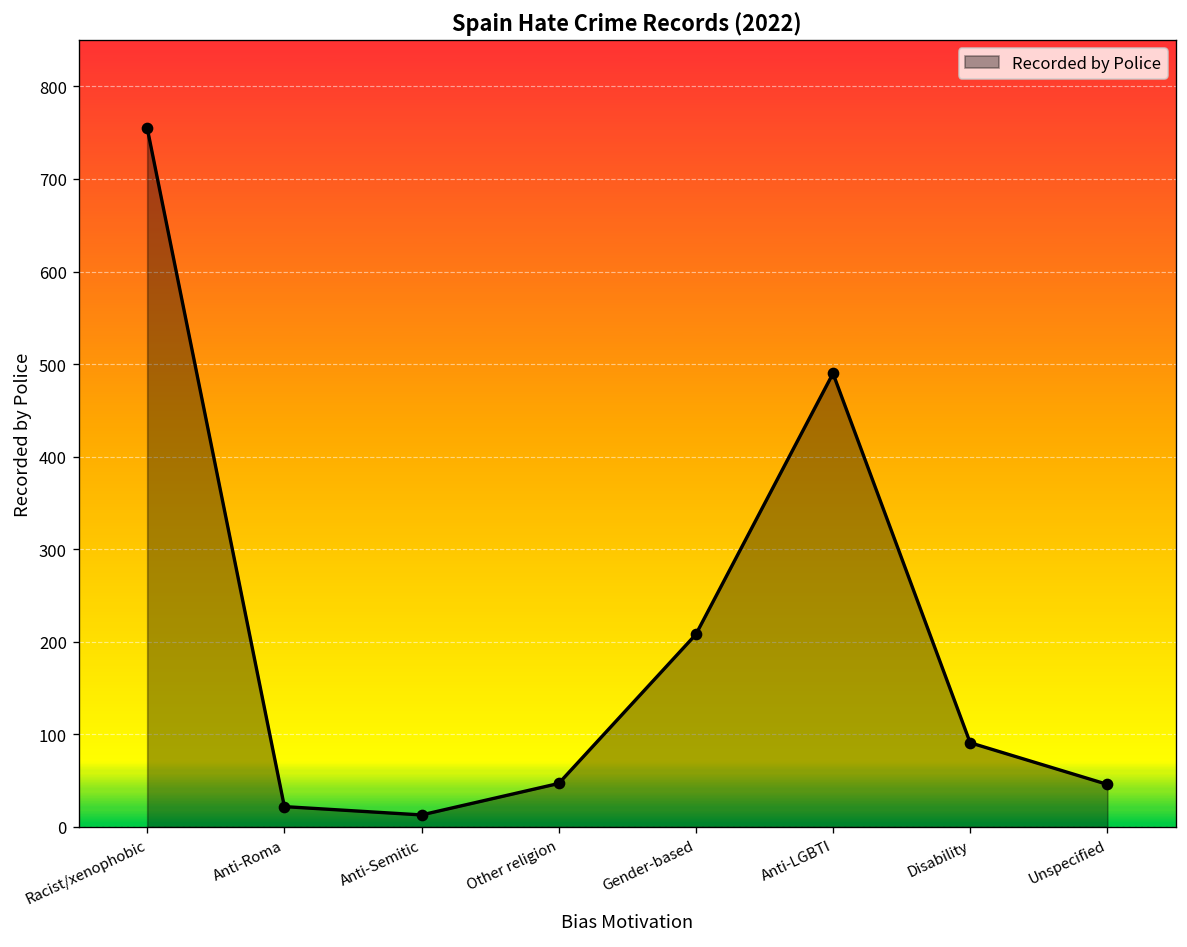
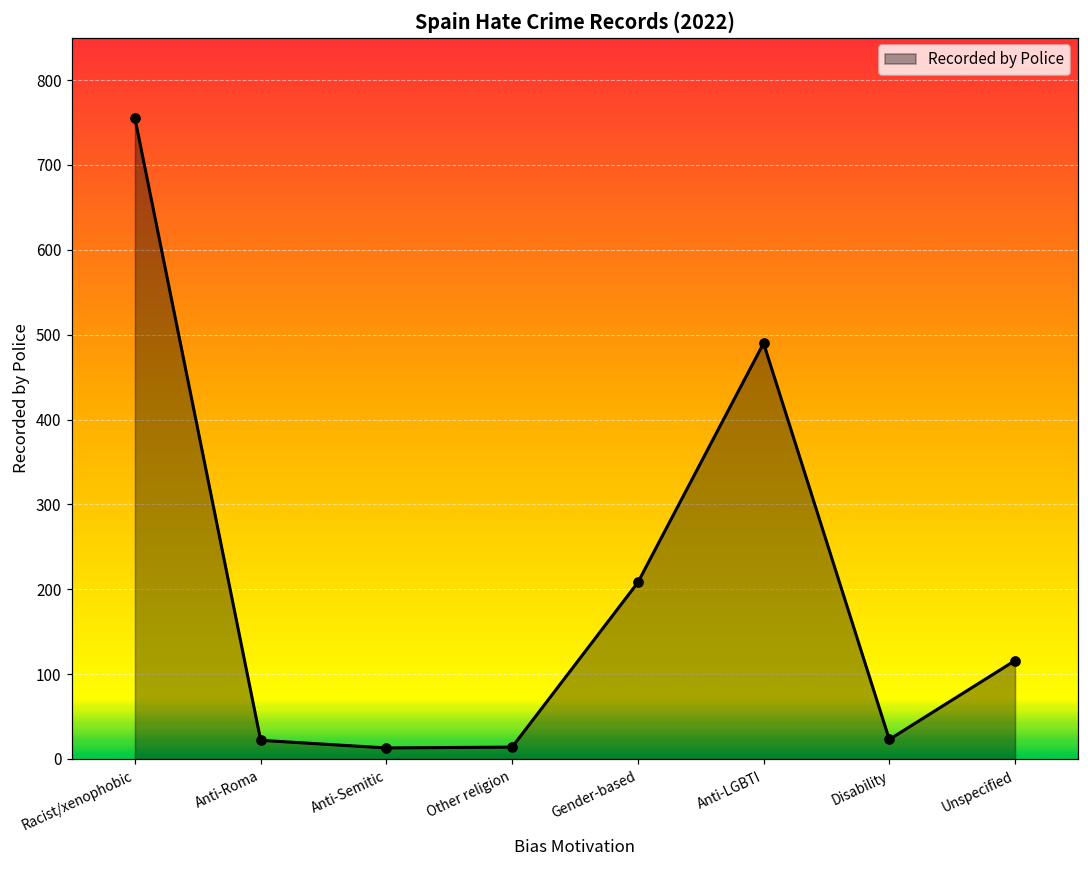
Other religion: 50 -> 10
Disability: 90 -> 20
Unspecified: 50 -> 120
